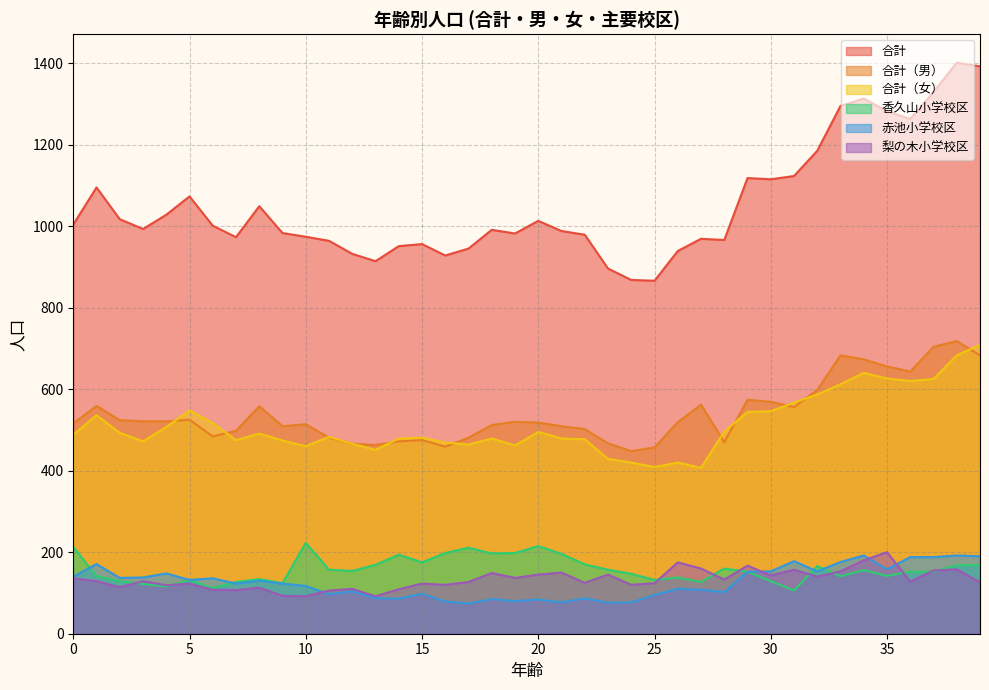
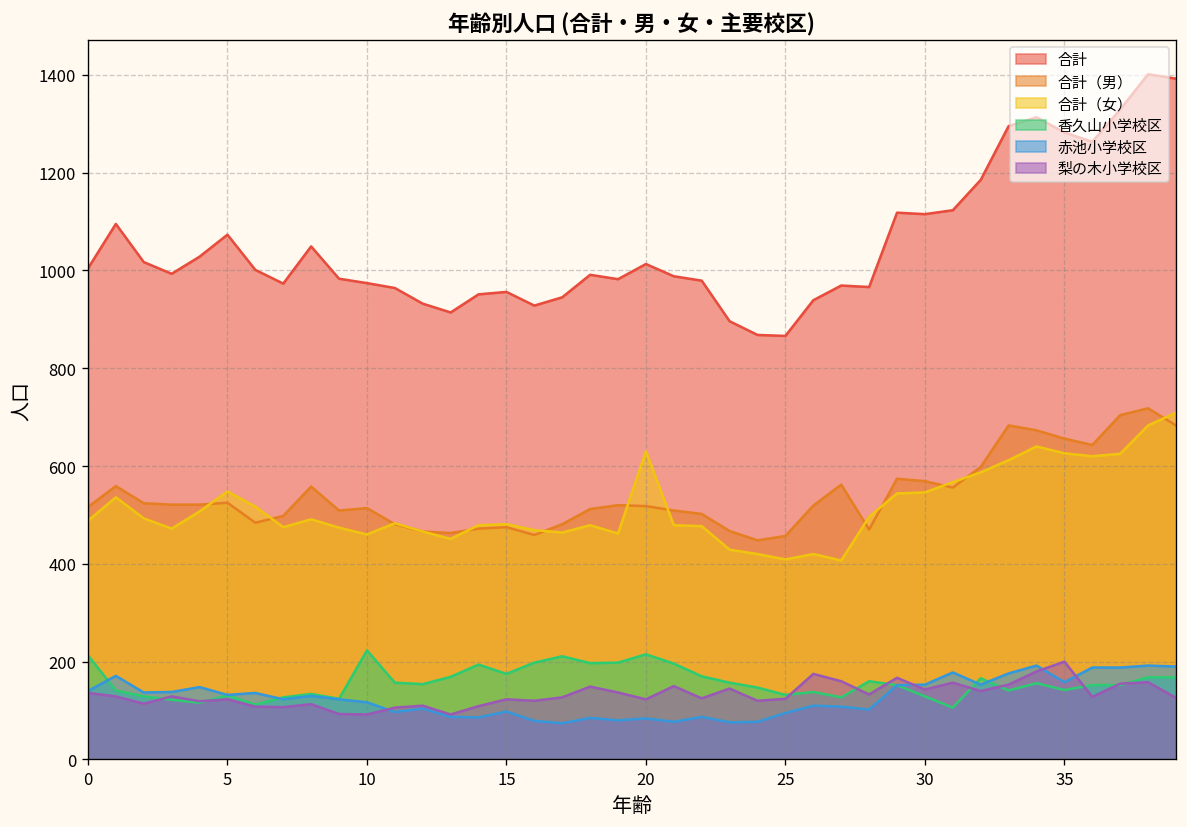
合計（女）, 20: 500 -> 630
梨の木小学校区, 20: 150 -> 120
